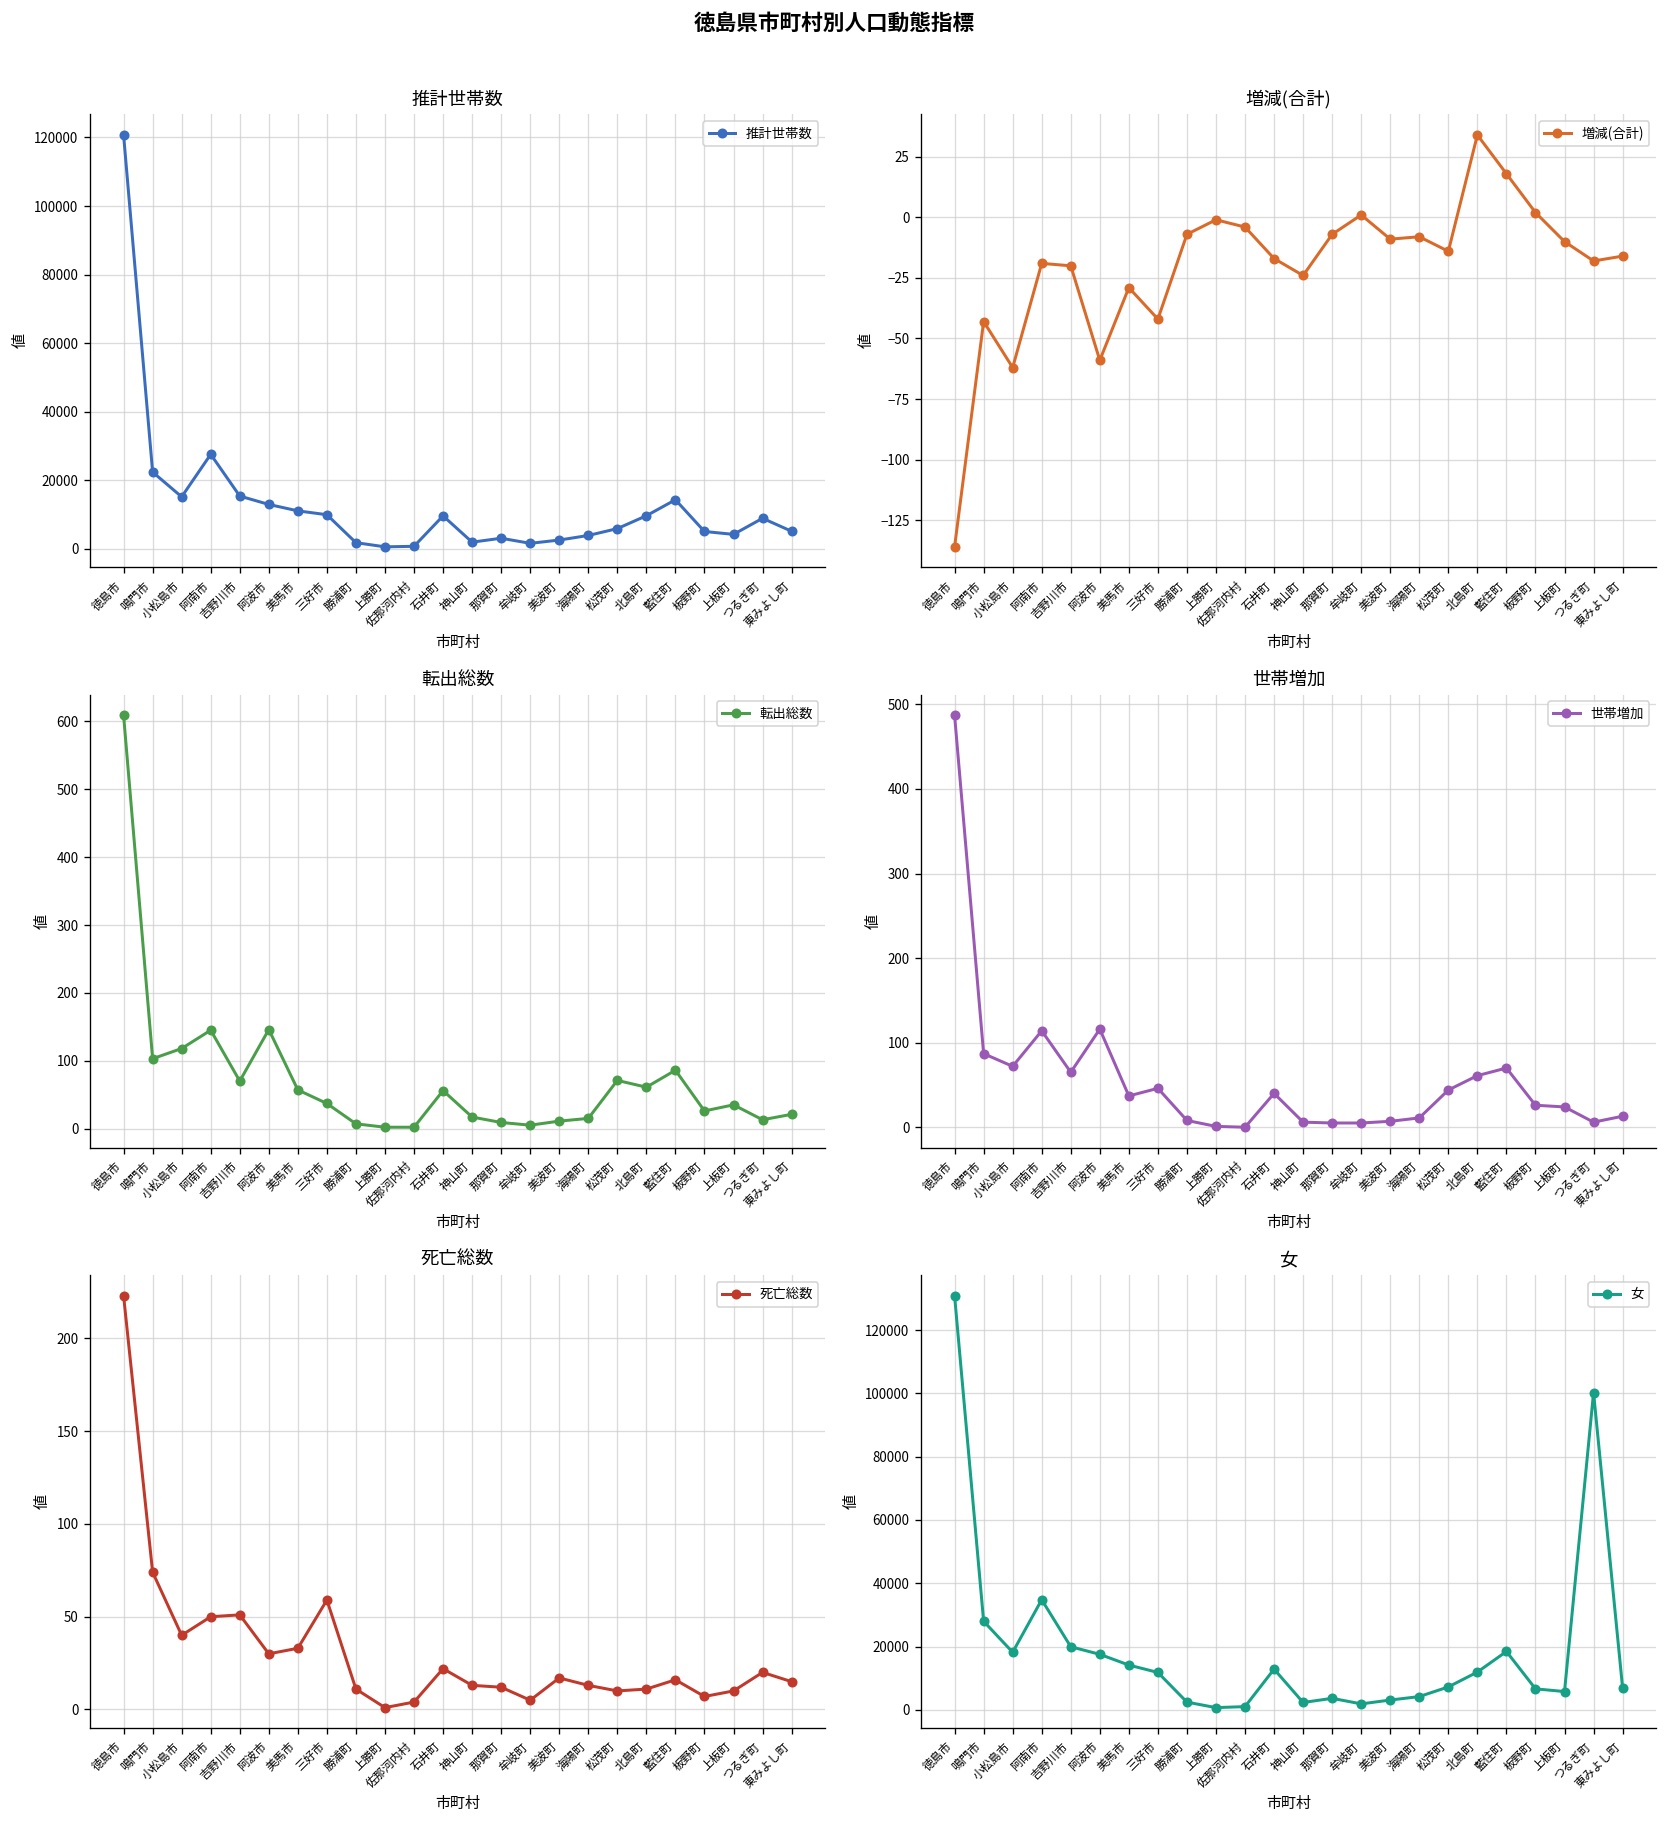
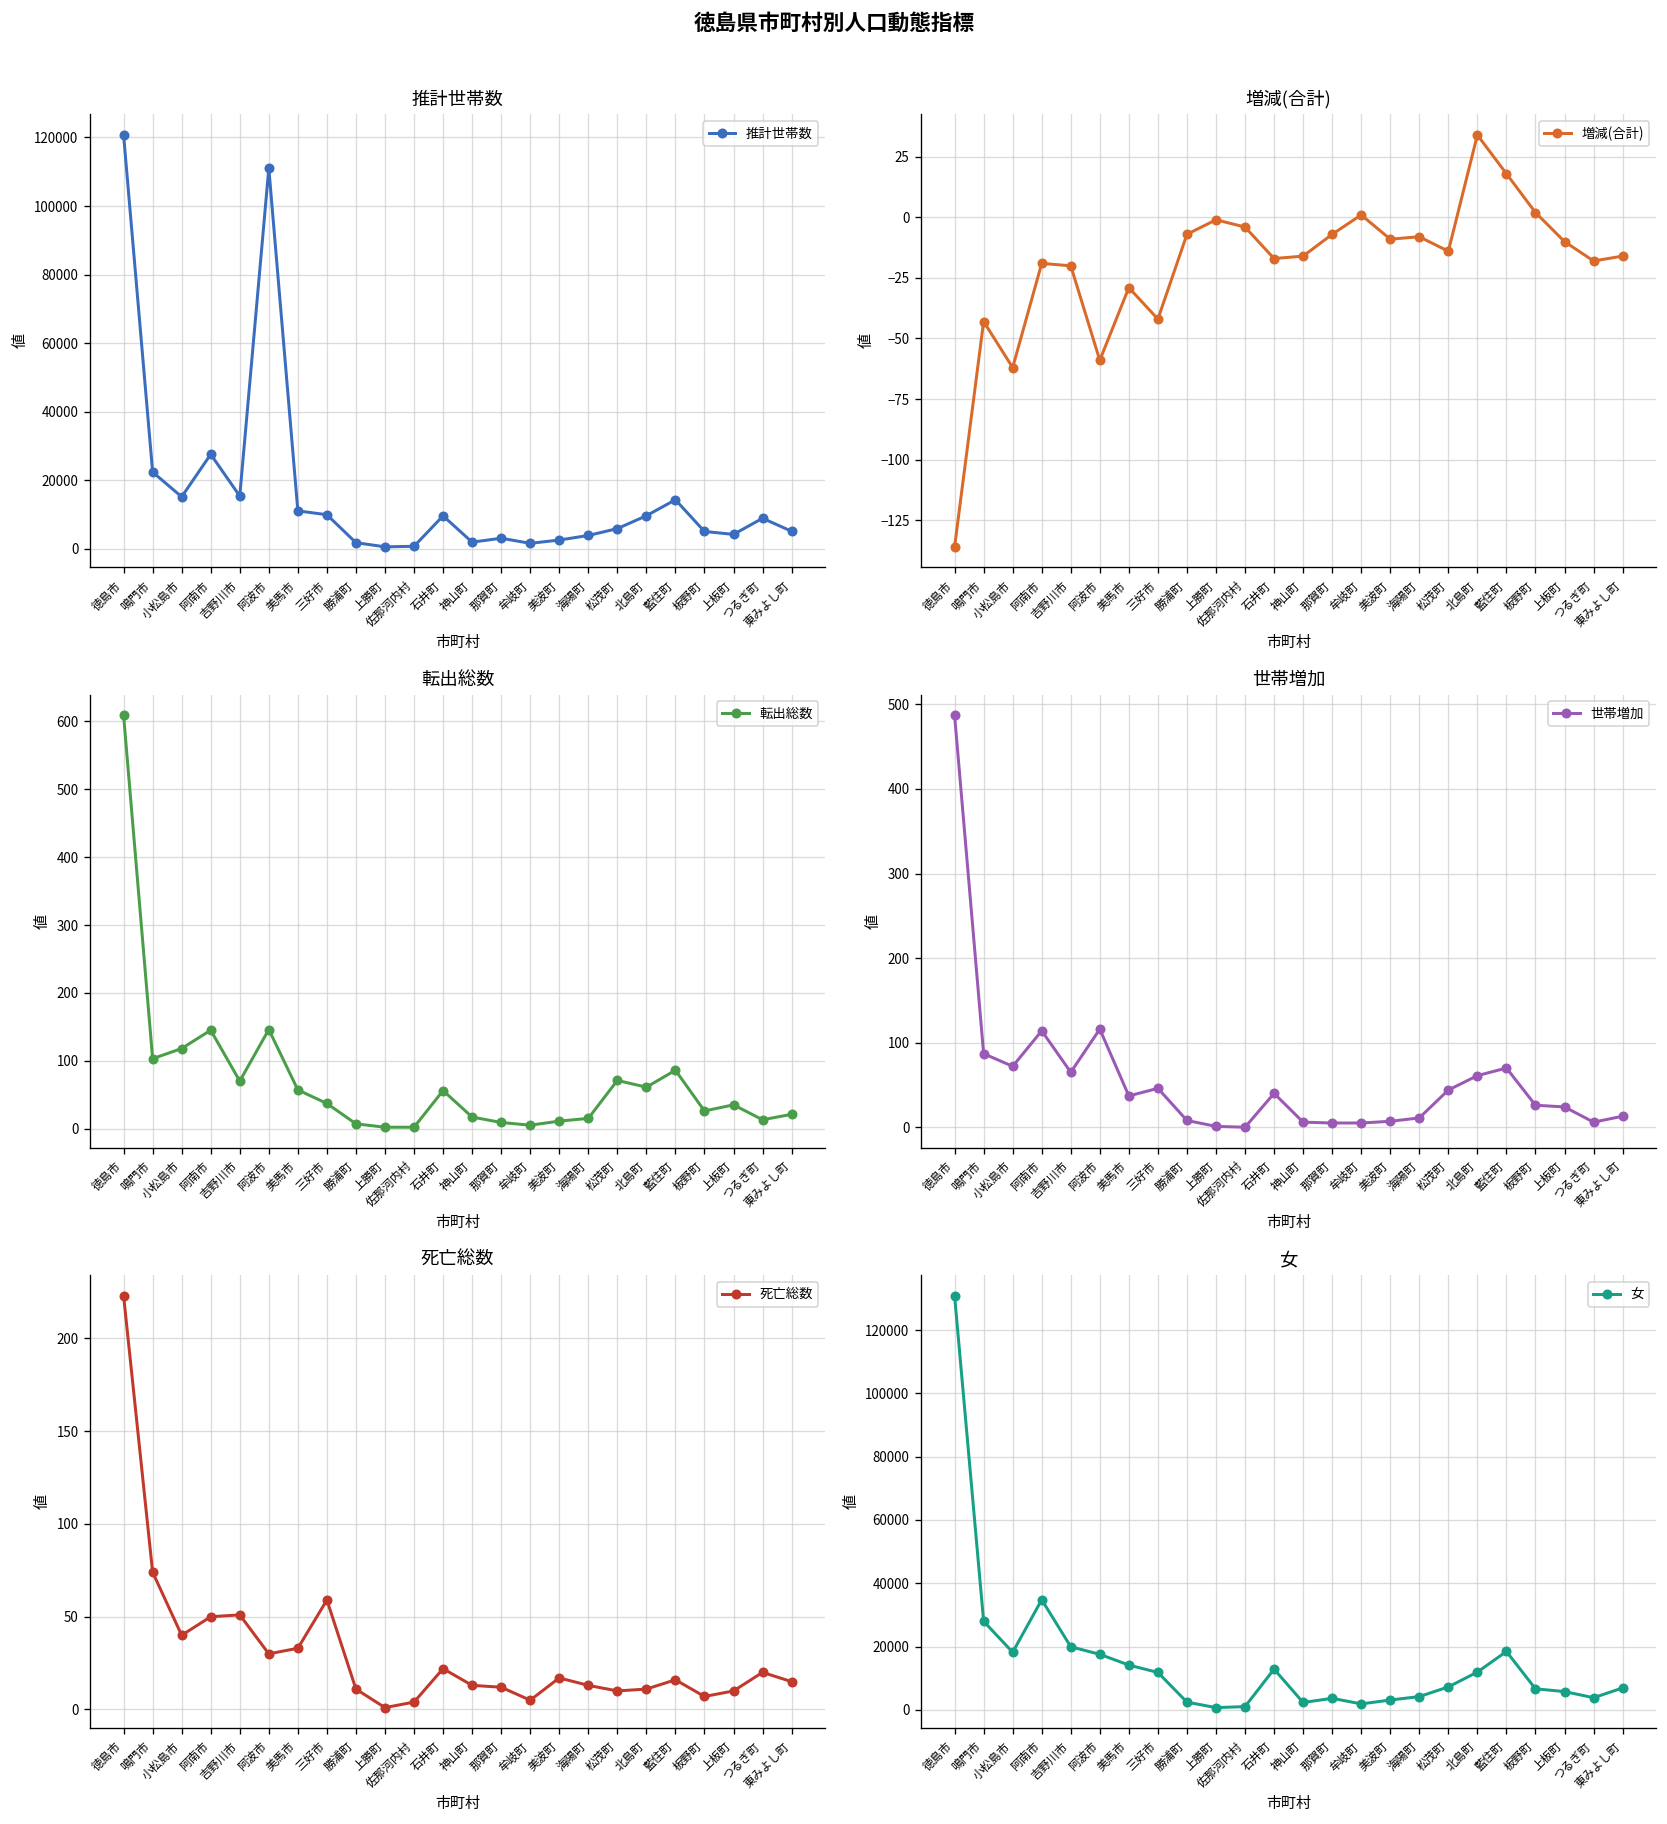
推計世帯数, 阿波市: 13000 -> 111000
増減(合計), 神山町: -24 -> -16
女, つるぎ町: 100000 -> 4000
